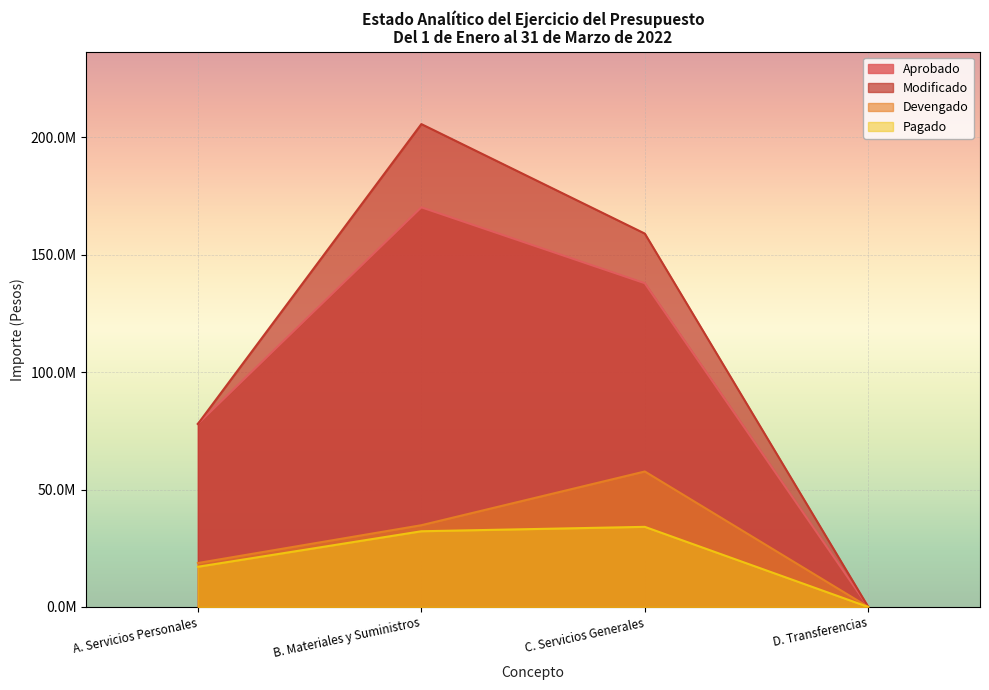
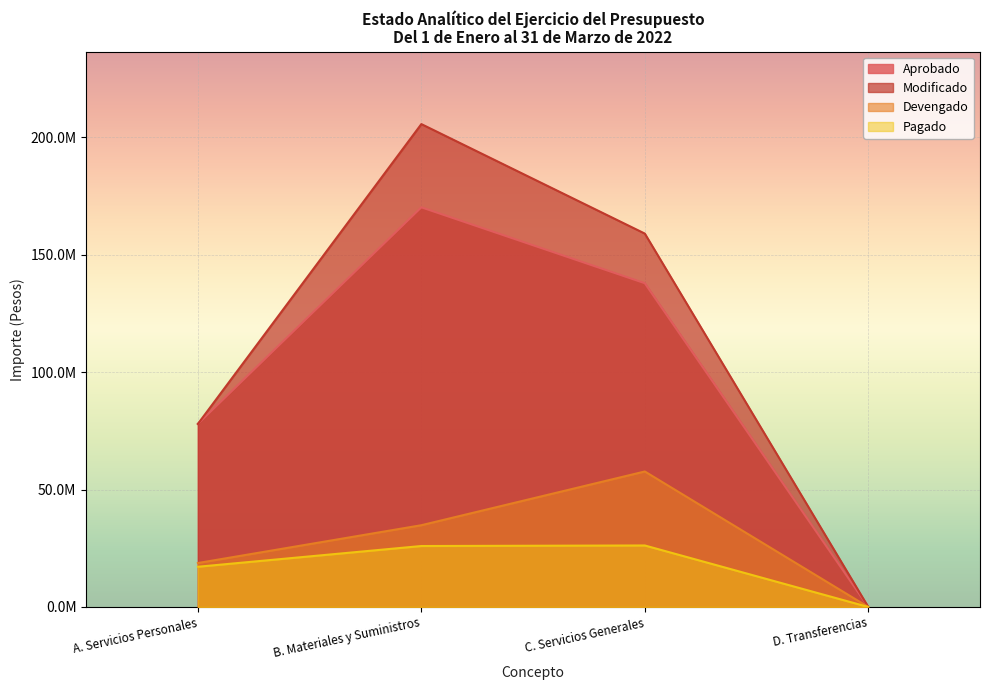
Pagado, B. Materiales y Suministros: 32000000 -> 26000000
Pagado, C. Servicios Generales: 34000000 -> 26000000
